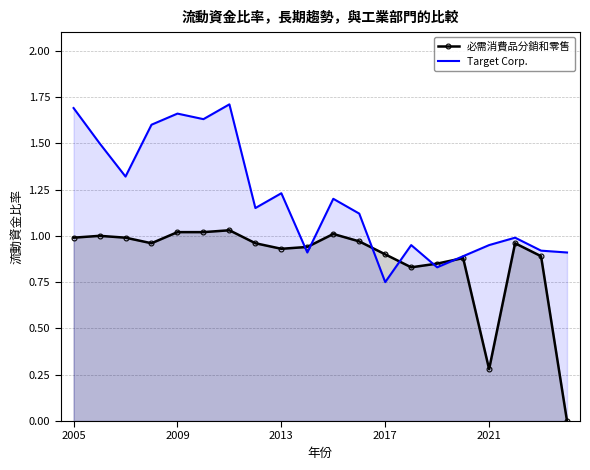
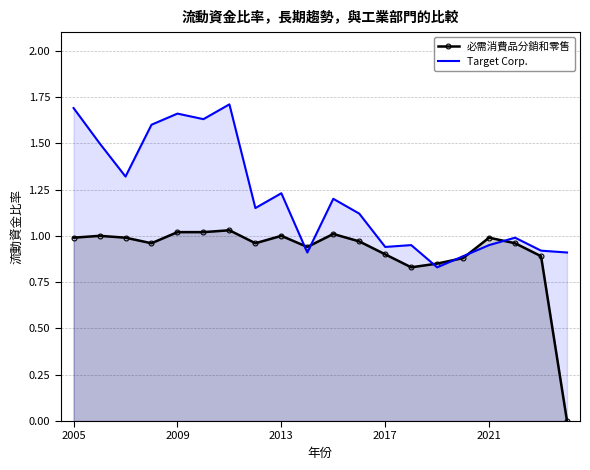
必需消費品分銷和零售, 2013: 0.93 -> 1.00
Target Corp., 2017: 0.75 -> 0.94
必需消費品分銷和零售, 2021: 0.28 -> 0.99
